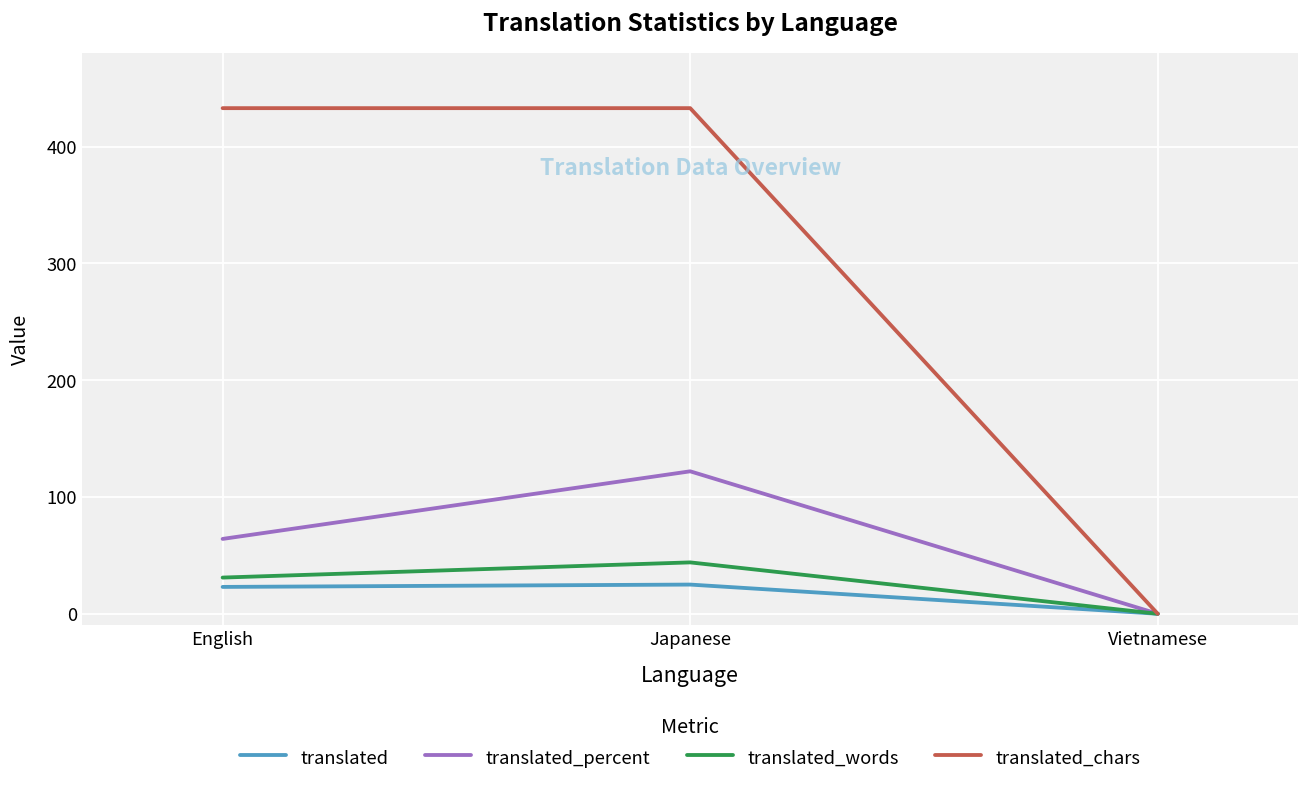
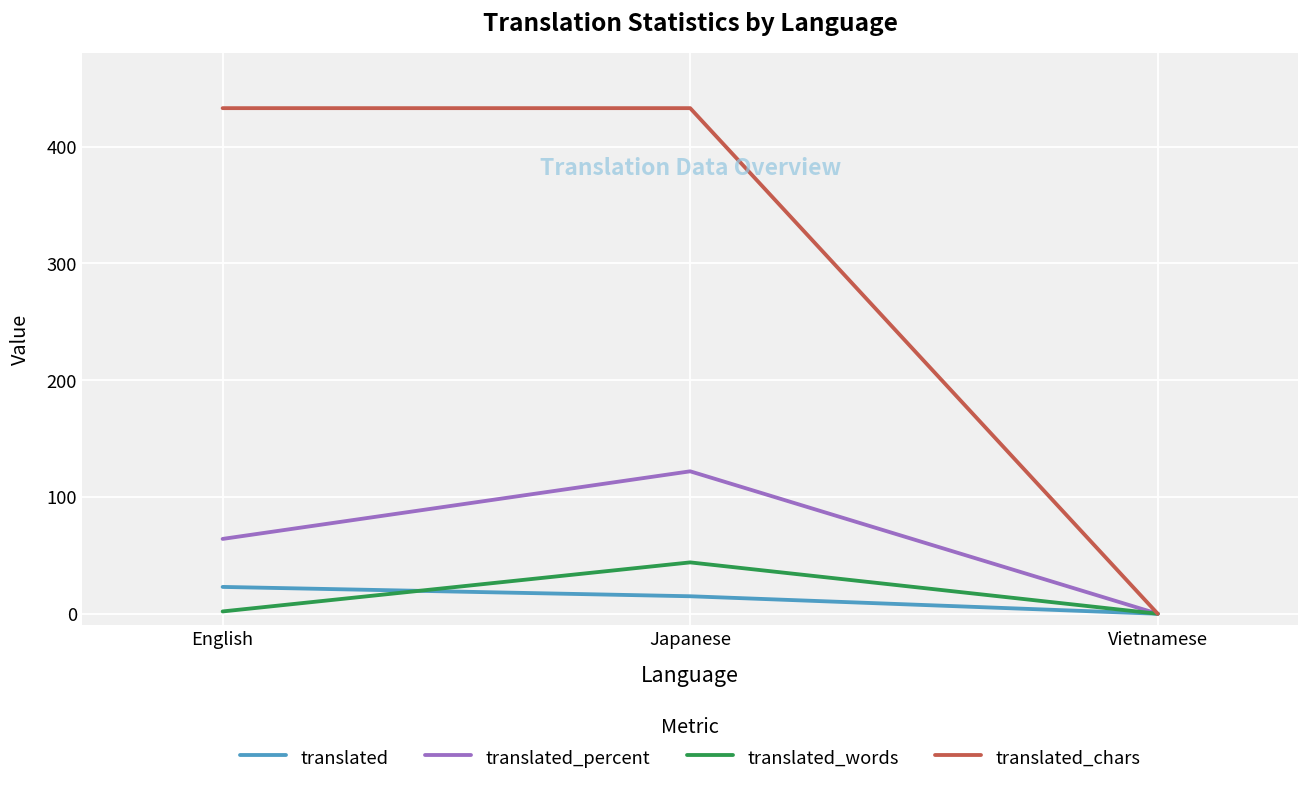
translated_words, English: 31 -> 2
translated, Japanese: 25 -> 15
